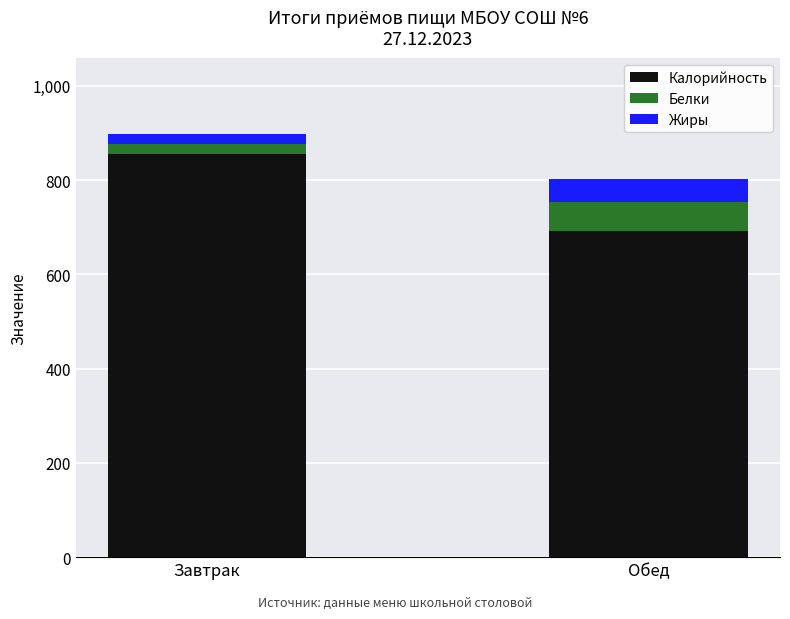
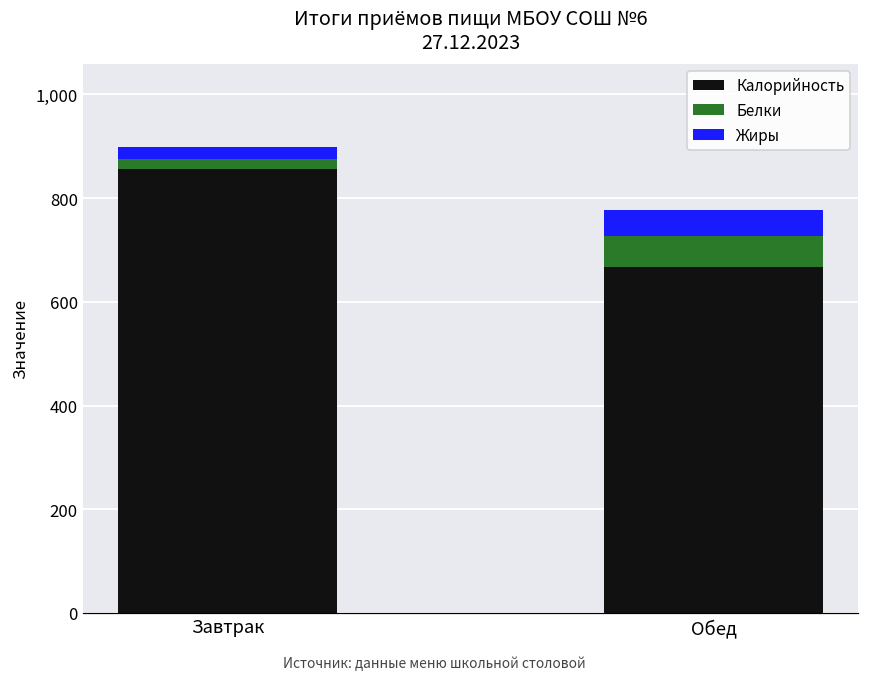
Калорийность, Обед: 690 -> 670
